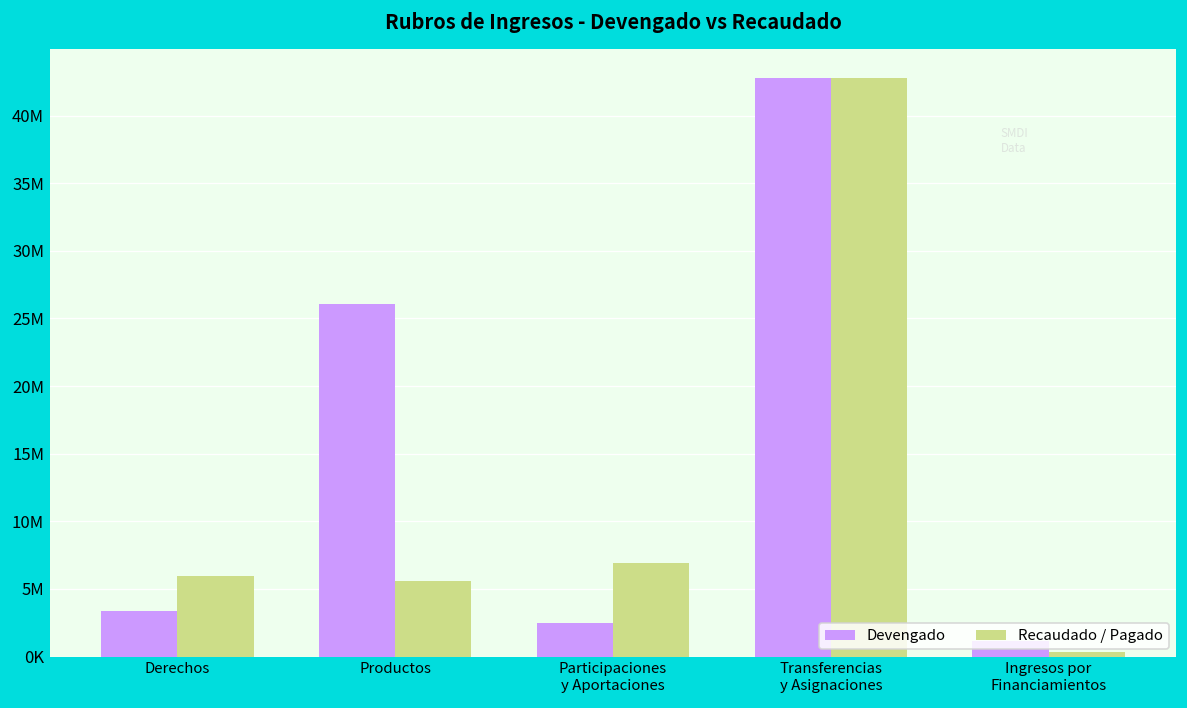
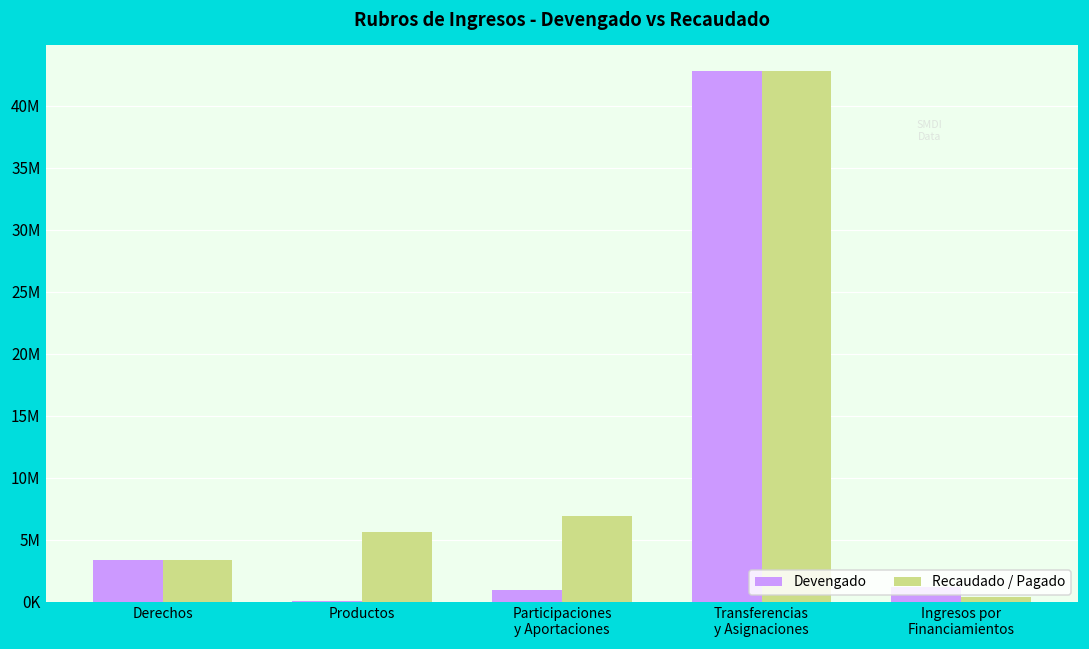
Recaudado / Pagado, Derechos: 5900000 -> 3400000
Devengado, Productos: 26100000 -> 0
Devengado, Participaciones y Aportaciones: 2500000 -> 900000
